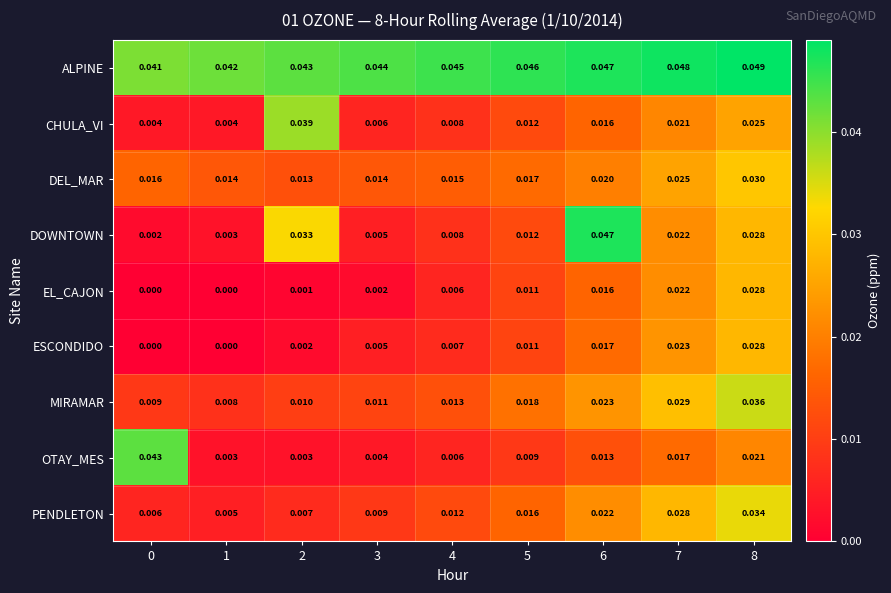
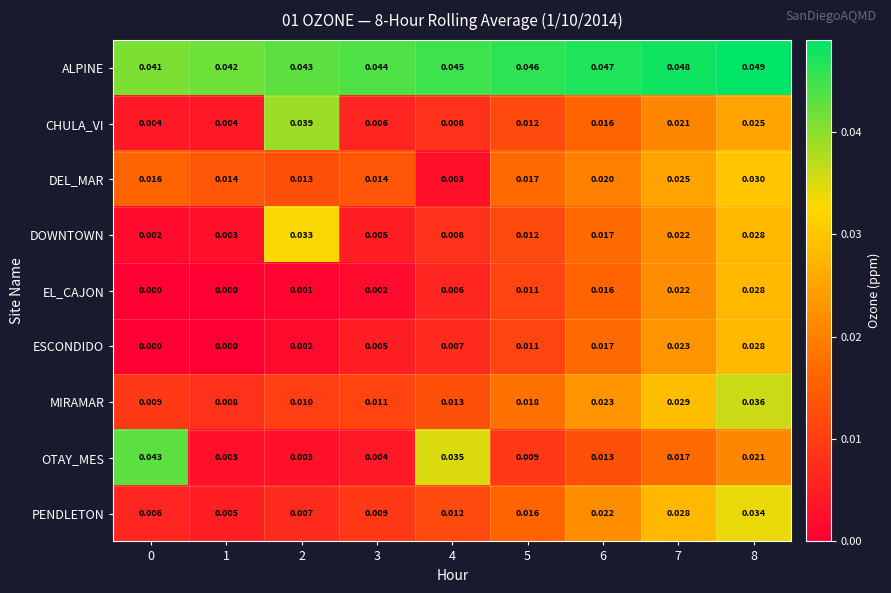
DEL_MAR, 4: 0.015 -> 0.003
DOWNTOWN, 6: 0.047 -> 0.017
OTAY_MES, 4: 0.006 -> 0.035
